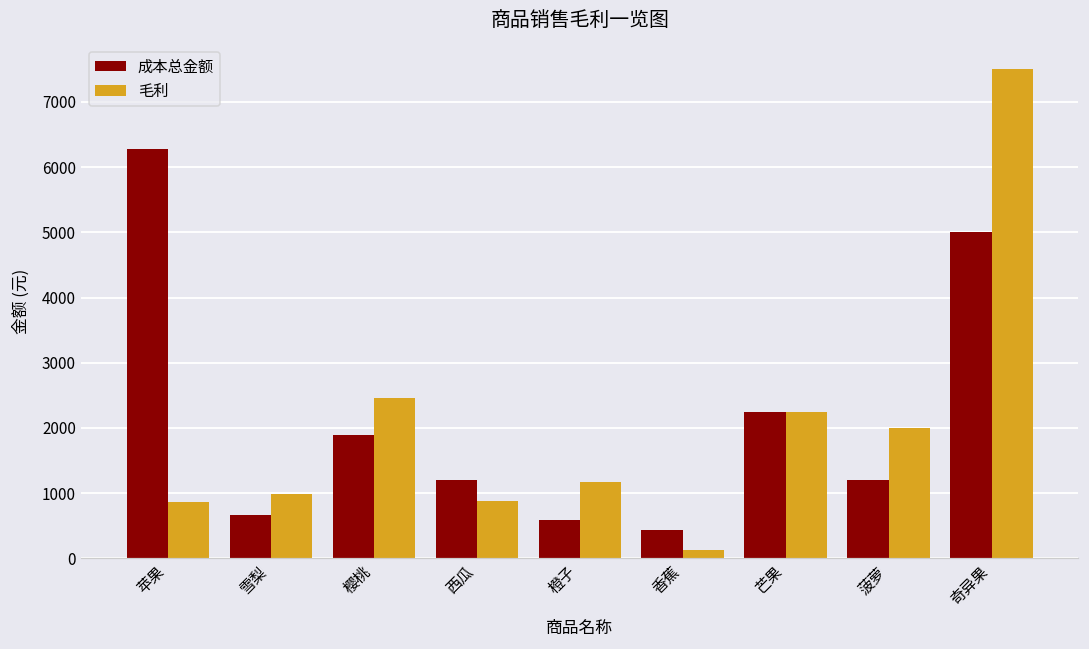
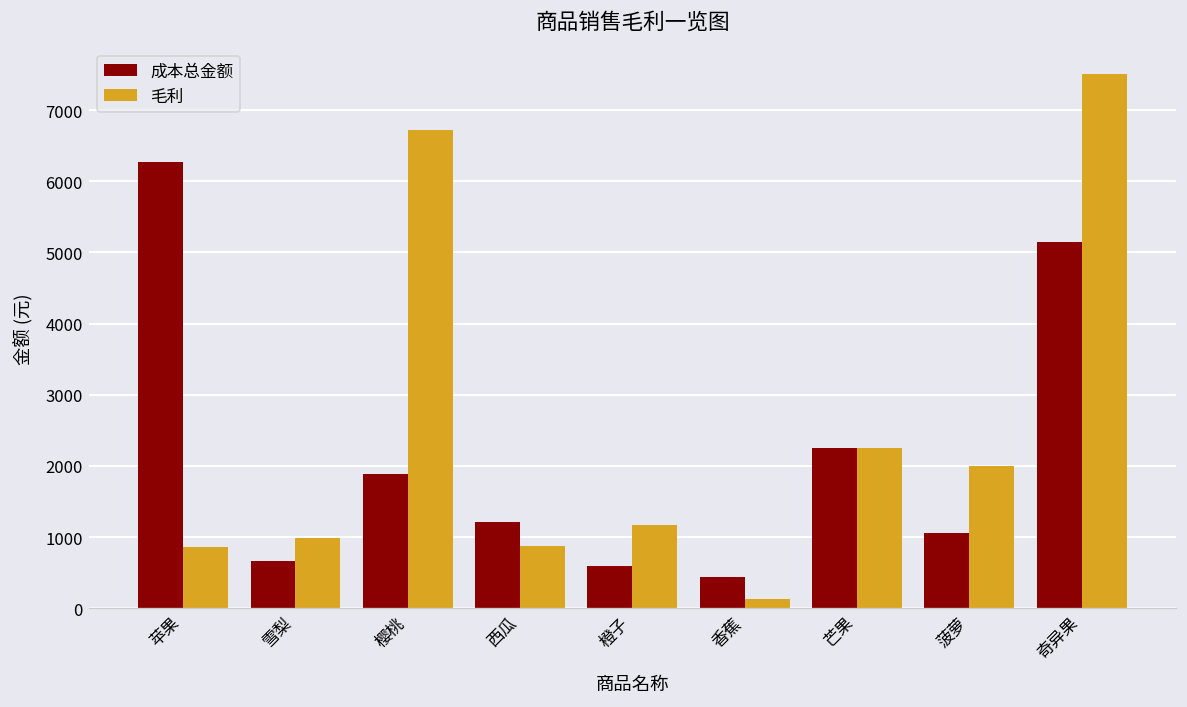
毛利, 樱桃: 2500 -> 6700
成本总金额, 菠萝: 1200 -> 1100
成本总金额, 奇异果: 5000 -> 5200
